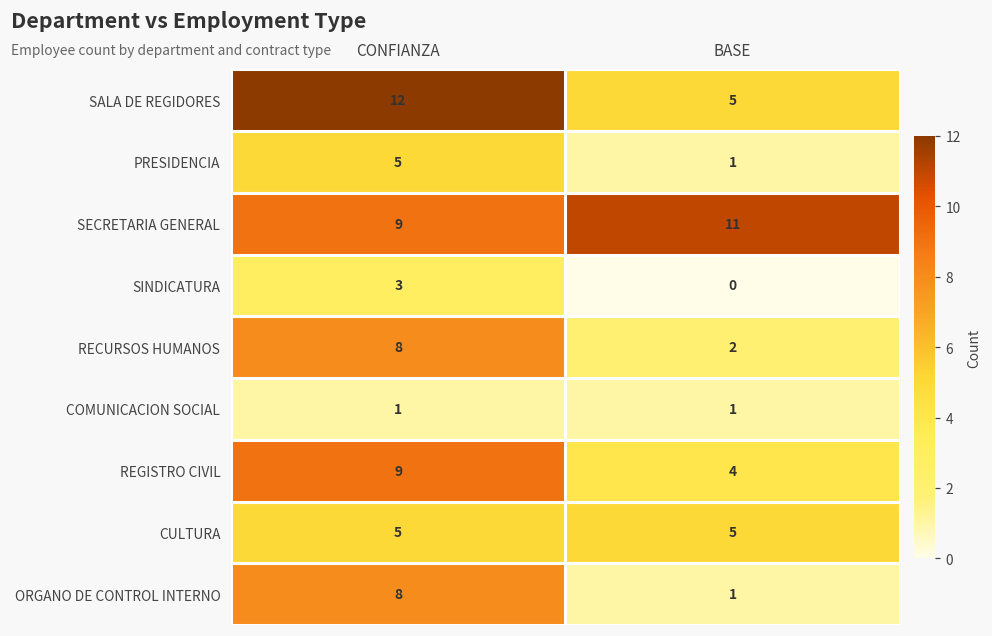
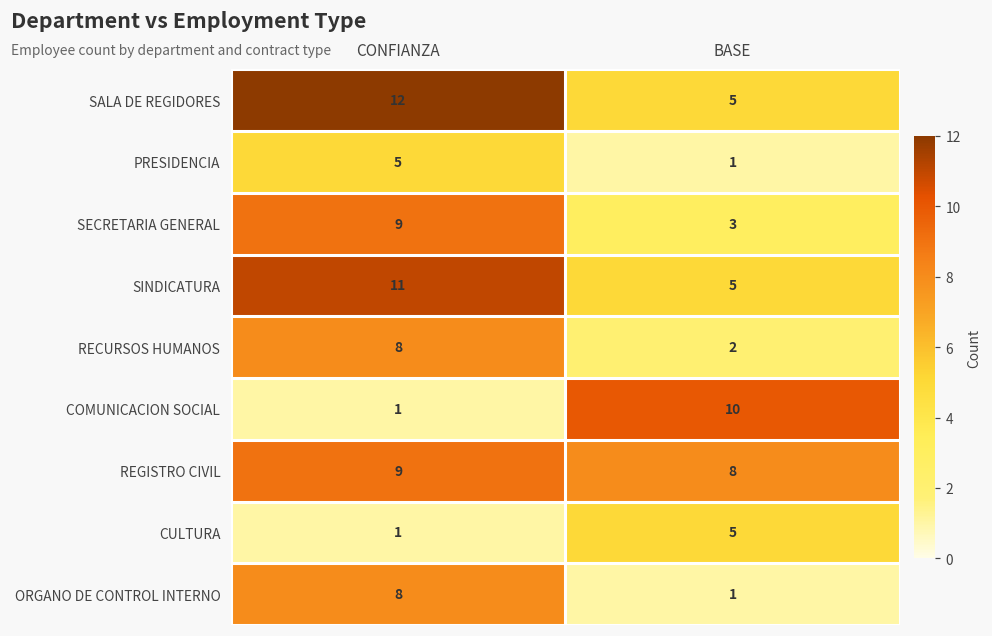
SECRETARIA GENERAL, BASE: 11 -> 3
SINDICATURA, CONFIANZA: 3 -> 11
SINDICATURA, BASE: 0 -> 5
COMUNICACION SOCIAL, BASE: 1 -> 10
REGISTRO CIVIL, BASE: 4 -> 8
CULTURA, CONFIANZA: 5 -> 1
